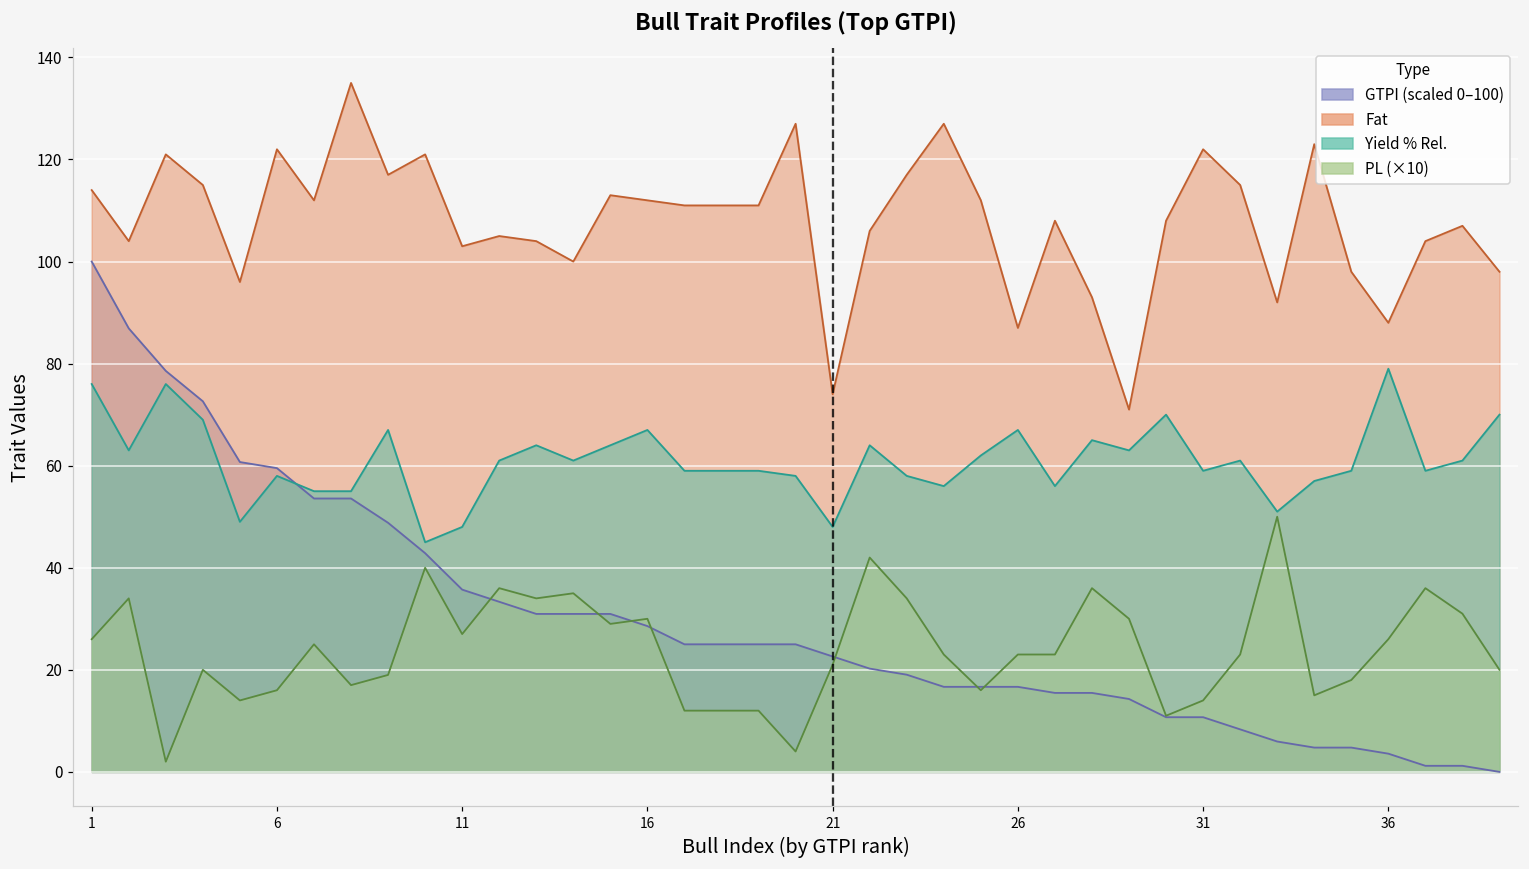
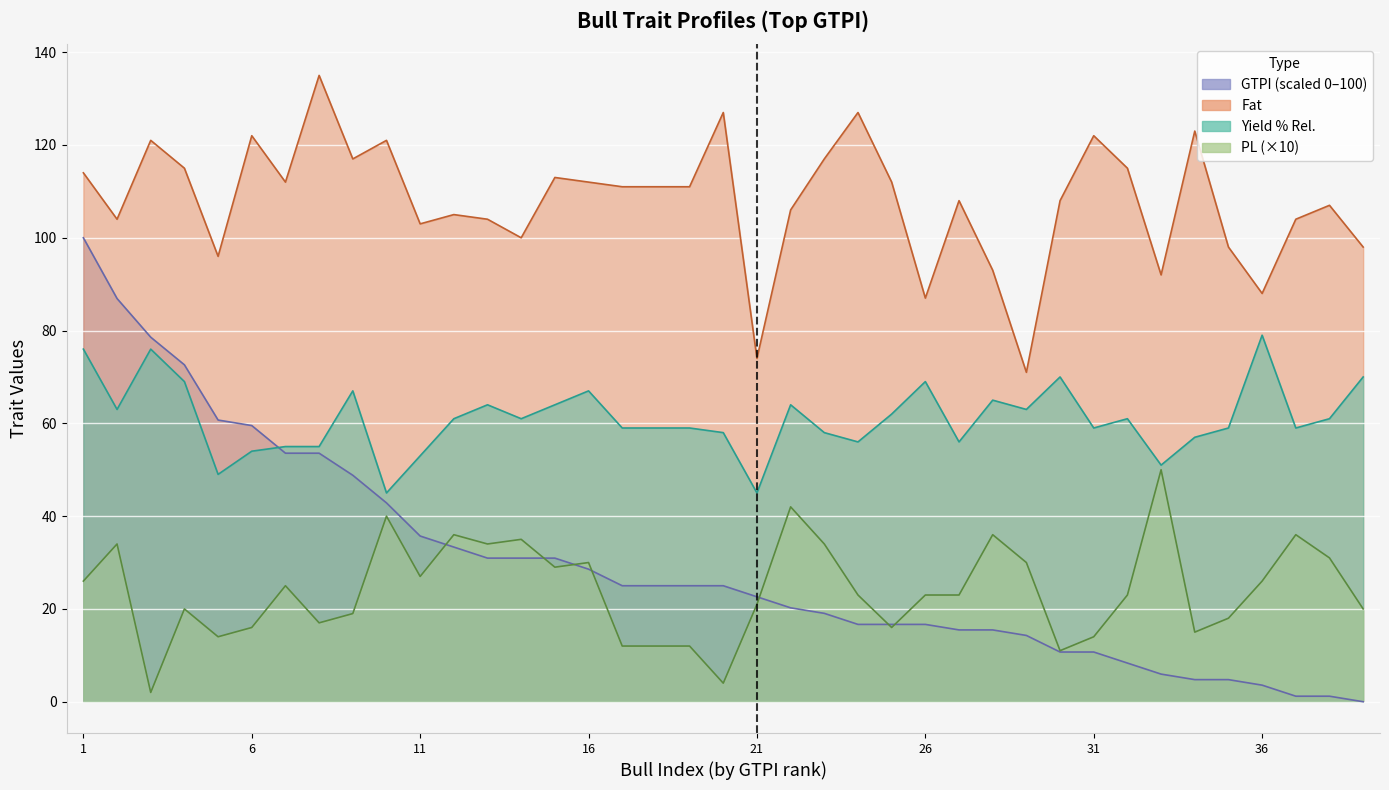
Yield % Rel., 6: 58 -> 54
Yield % Rel., 11: 48 -> 53
Yield % Rel., 21: 48 -> 45
Yield % Rel., 26: 67 -> 69
